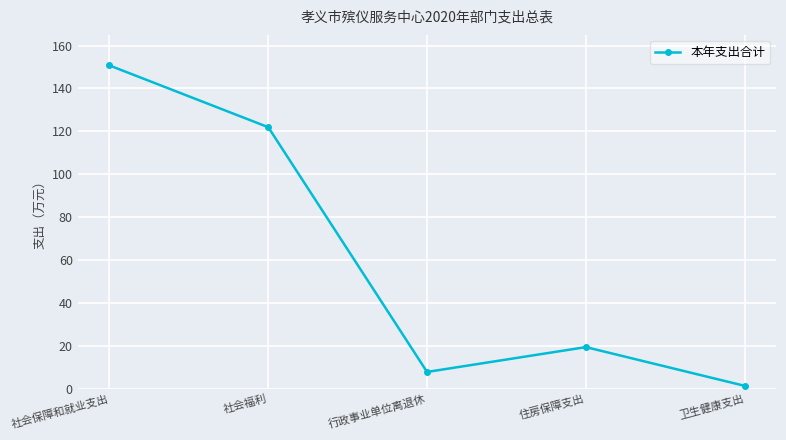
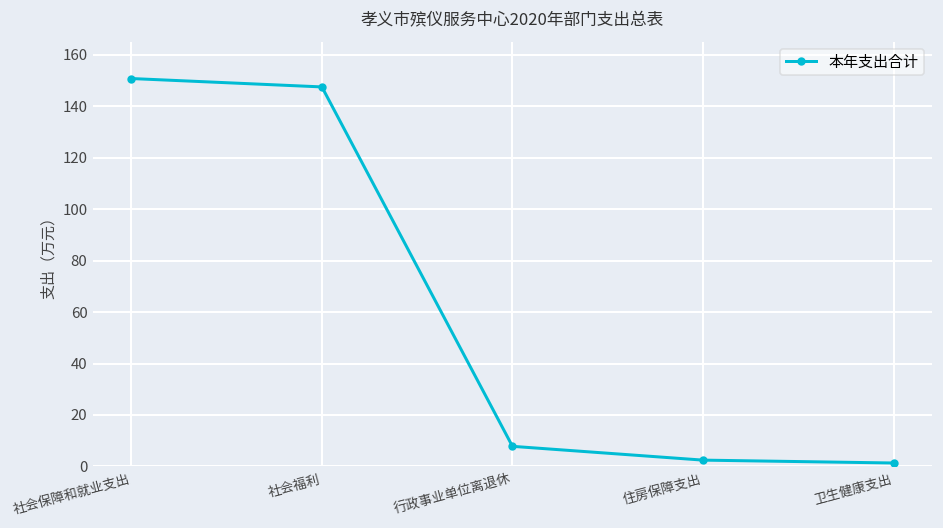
社会福利: 122 -> 147
住房保障支出: 19 -> 2
